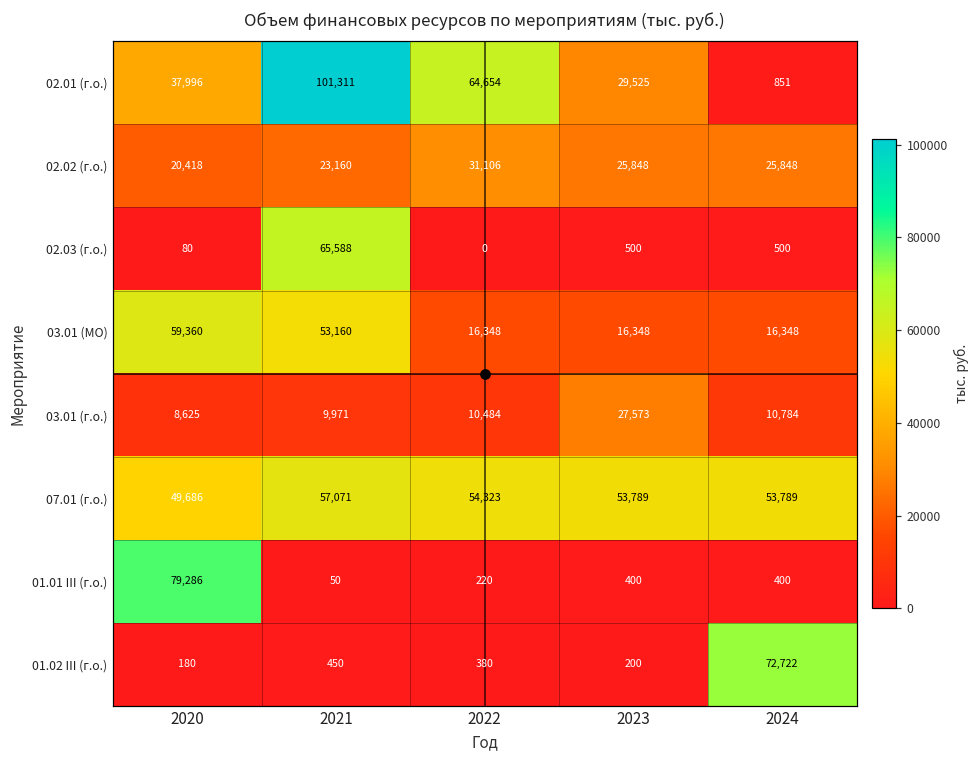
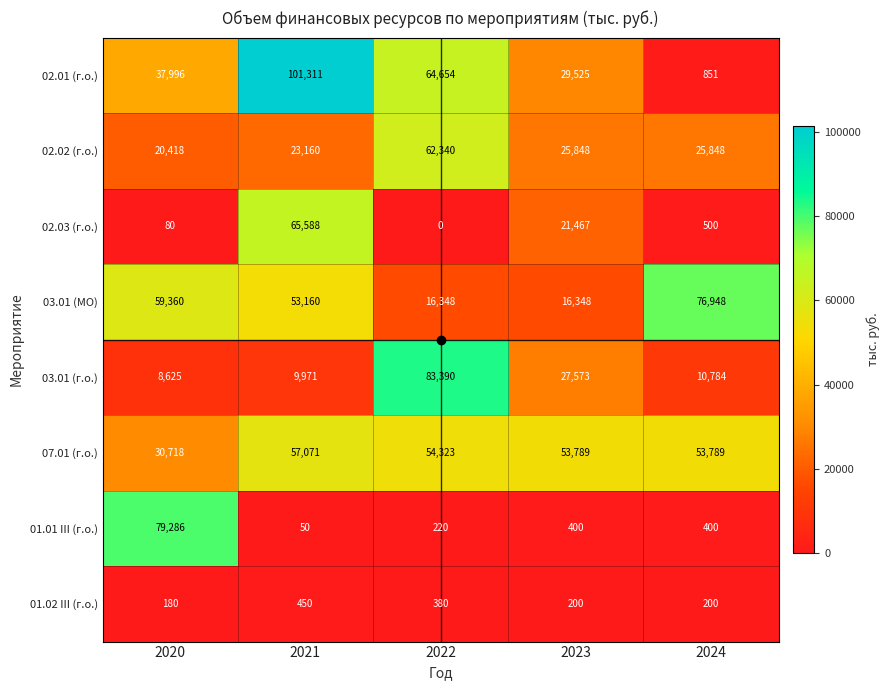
02.02 (г.о.), 2022: 31,106 -> 62,340
02.03 (г.о.), 2023: 500 -> 21,467
03.01 (МО), 2024: 16,348 -> 76,948
03.01 (г.о.), 2022: 10,484 -> 83,390
07.01 (г.о.), 2020: 49,686 -> 30,718
01.02 III (г.о.), 2024: 72,722 -> 200
